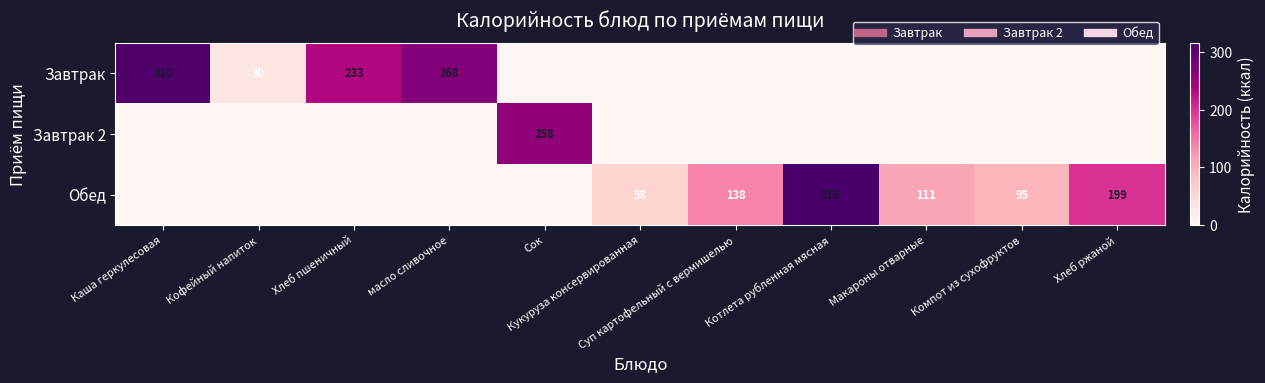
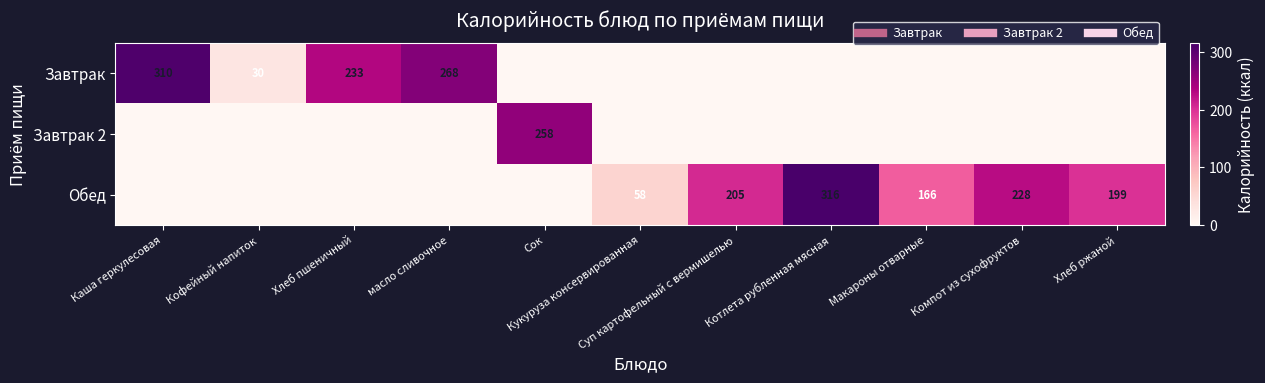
Обед, Суп картофельный с вермишелью: 138 -> 205
Обед, Макароны отварные: 111 -> 166
Обед, Компот из сухофруктов: 95 -> 228
